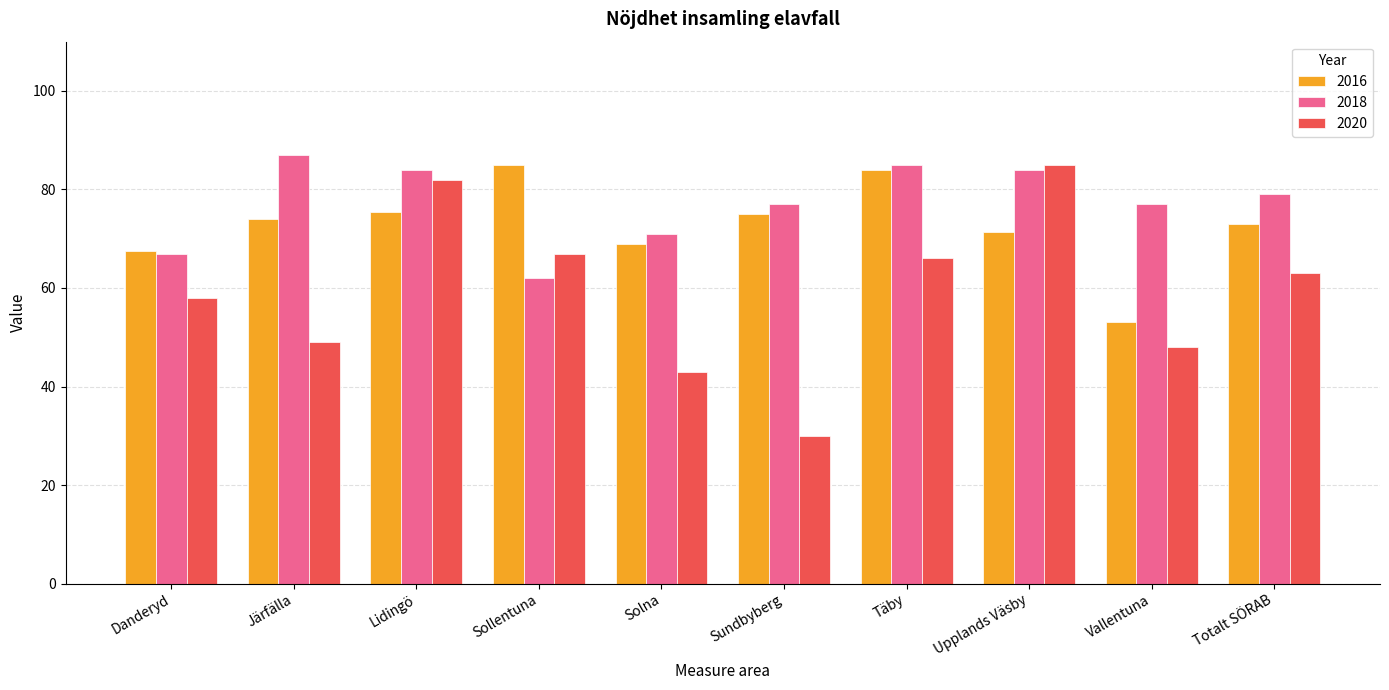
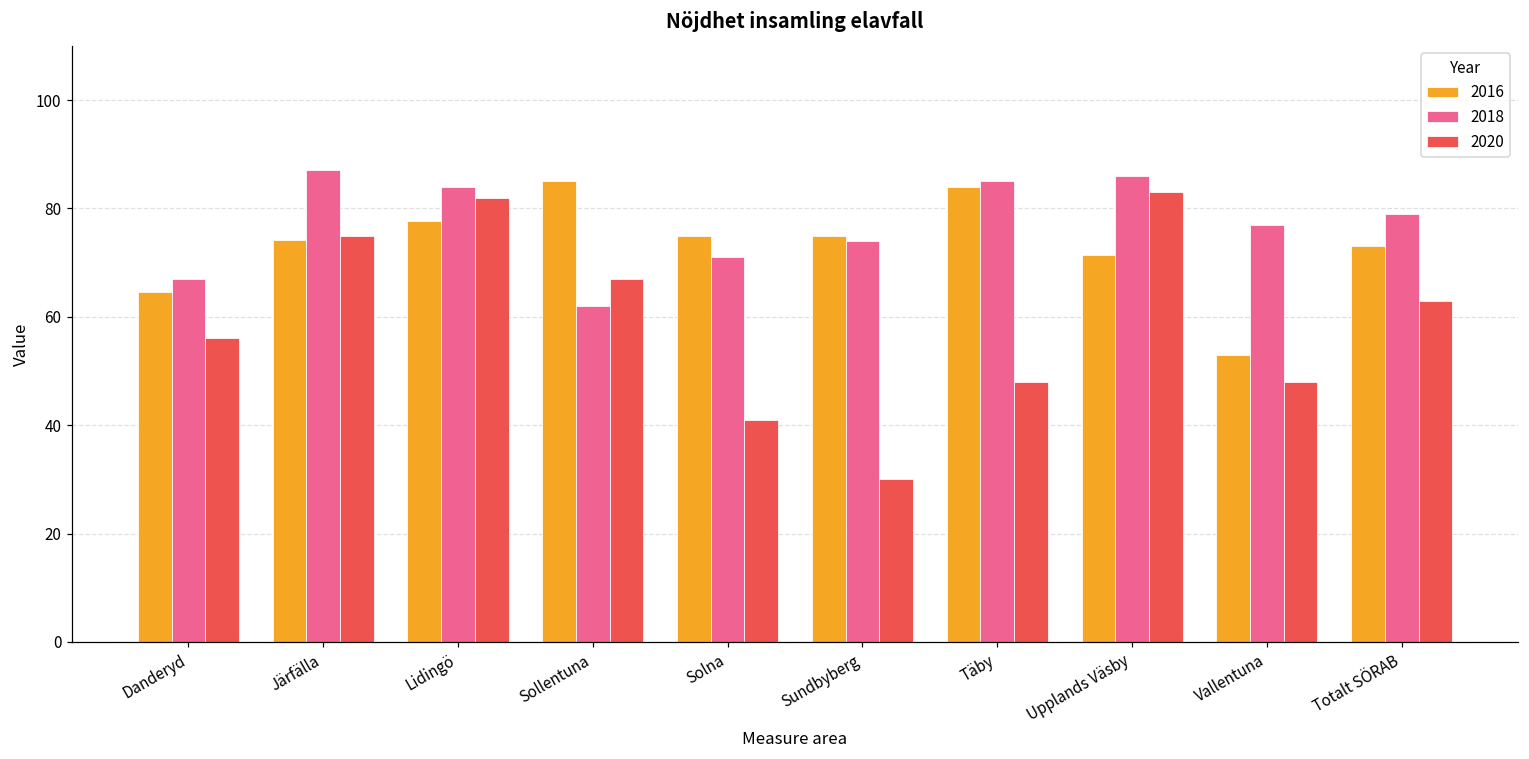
2016, Danderyd: 68 -> 65
2020, Danderyd: 58 -> 56
2020, Järfälla: 49 -> 75
2016, Lidingö: 76 -> 78
2016, Solna: 69 -> 75
2020, Solna: 43 -> 41
2018, Sundbyberg: 77 -> 74
2020, Täby: 66 -> 48
2018, Upplands Väsby: 84 -> 86
2020, Upplands Väsby: 85 -> 83
